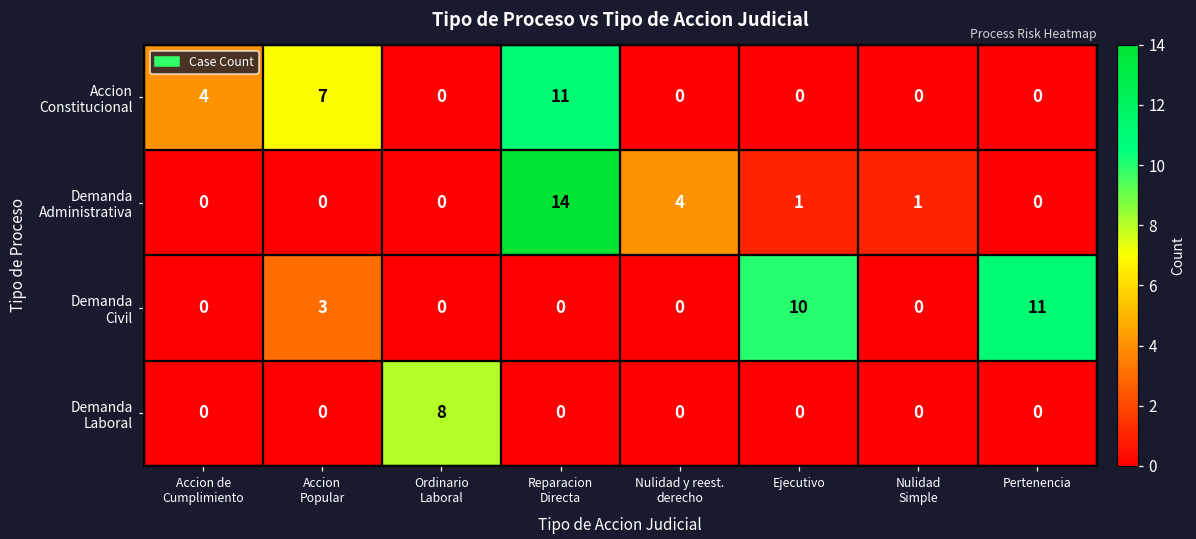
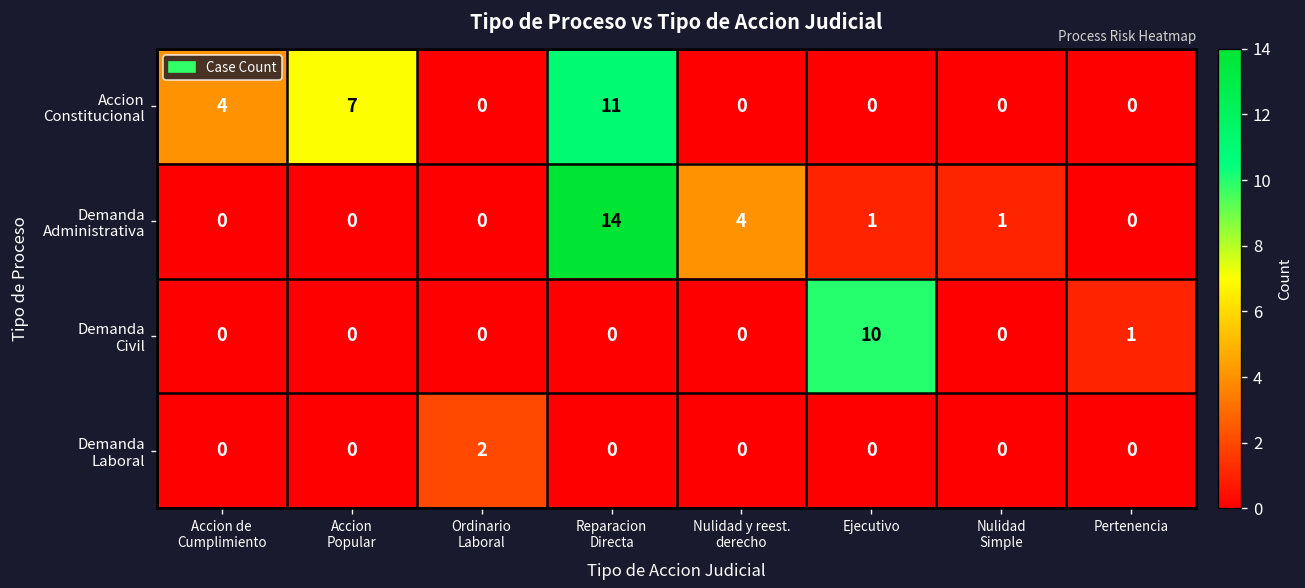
Demanda Civil, Accion Popular: 3 -> 0
Demanda Civil, Pertenencia: 11 -> 1
Demanda Laboral, Ordinario Laboral: 8 -> 2
